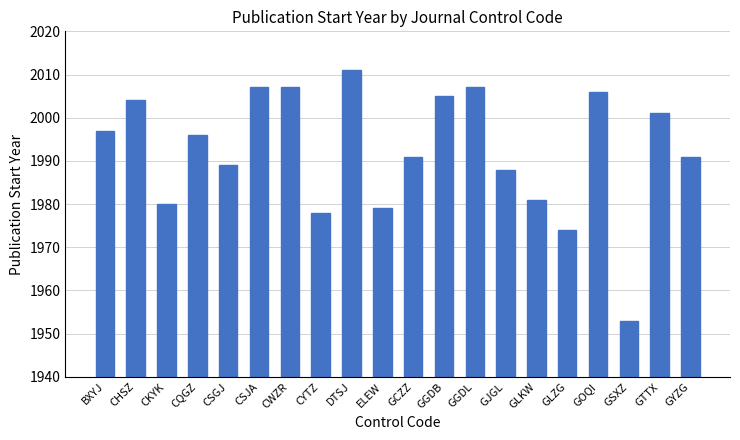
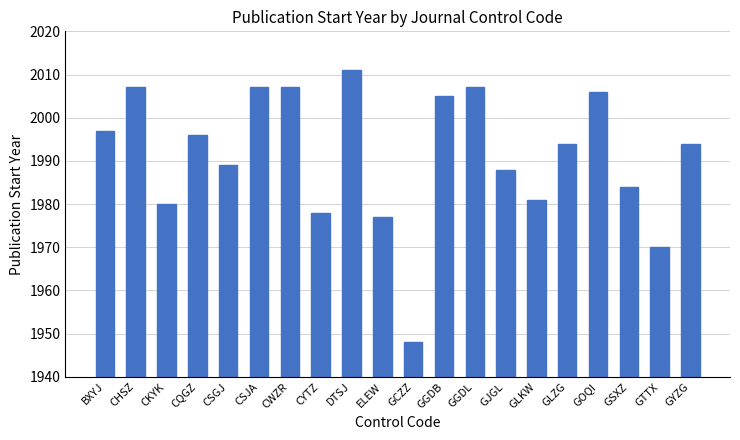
CHSZ: 2004 -> 2007
ELEW: 1979 -> 1977
GCZZ: 1991 -> 1948
GLZG: 1974 -> 1994
GSXZ: 1953 -> 1984
GTTX: 2001 -> 1970
GYZG: 1991 -> 1994
